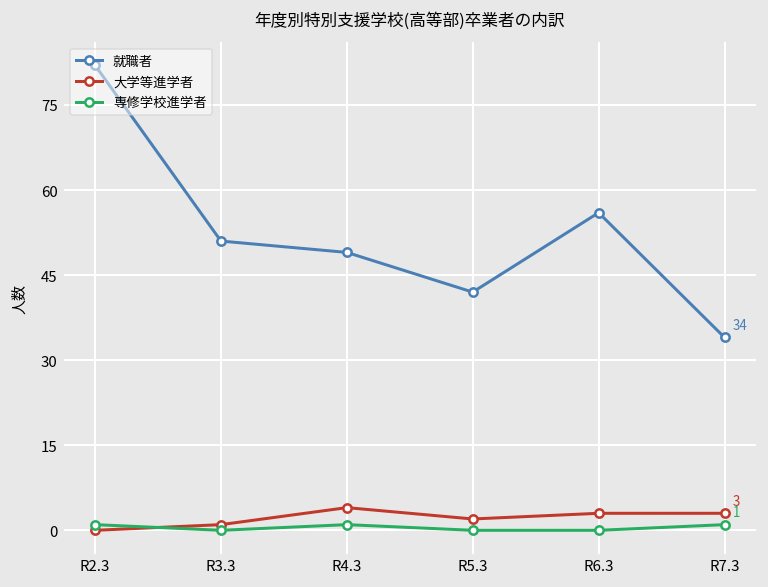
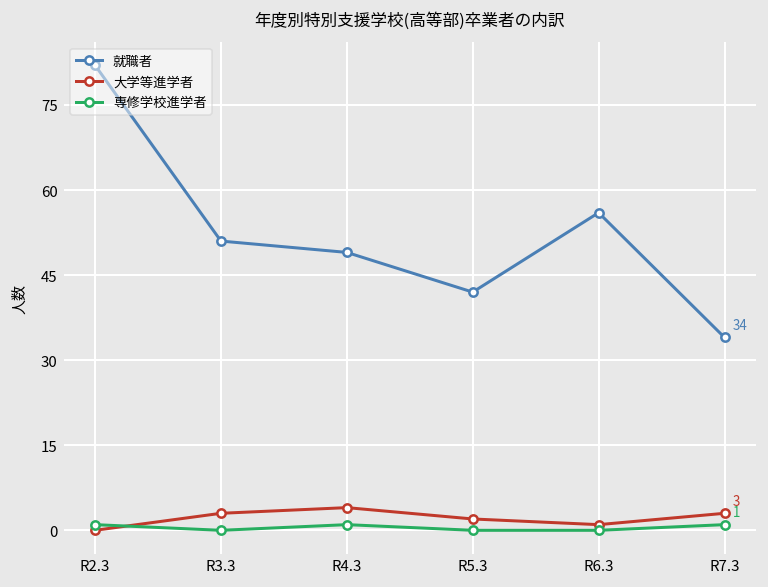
大学等進学者, R3.3: 1 -> 3
大学等進学者, R6.3: 3 -> 1
